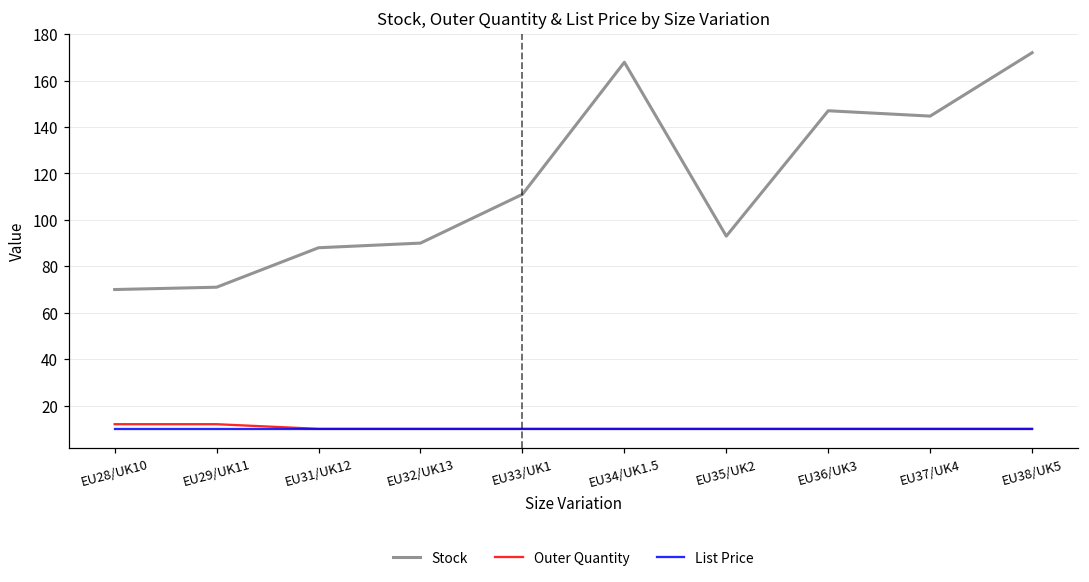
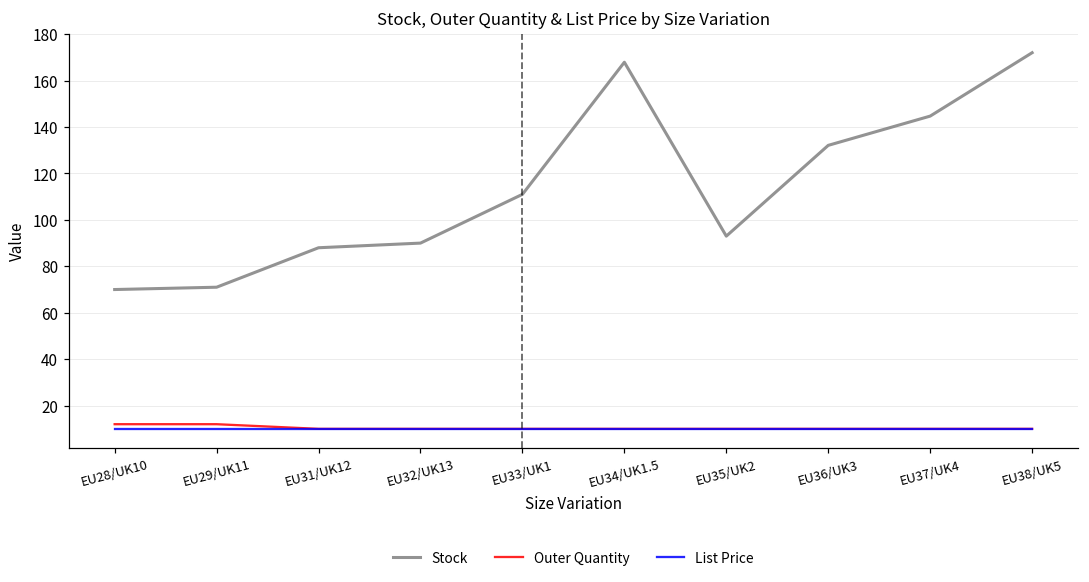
Stock, EU36/UK3: 147 -> 132
